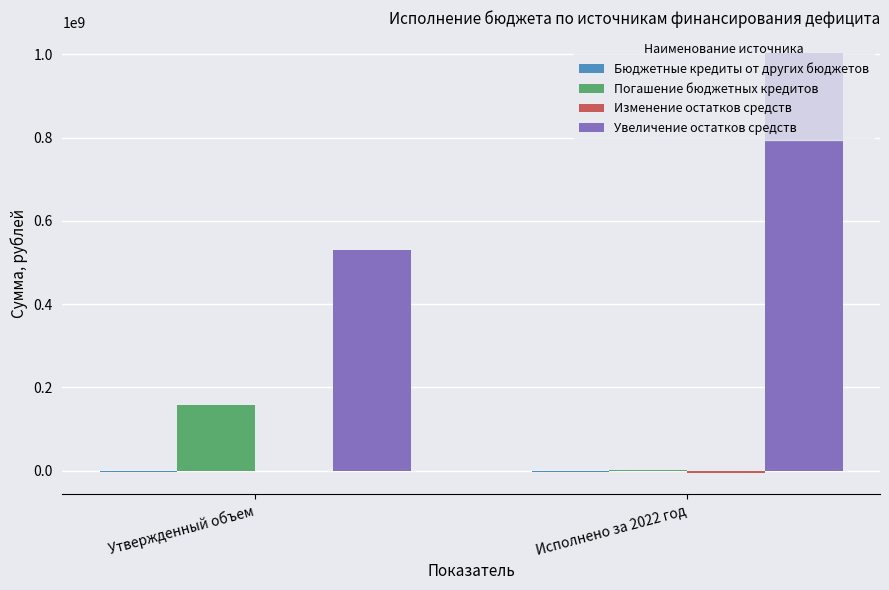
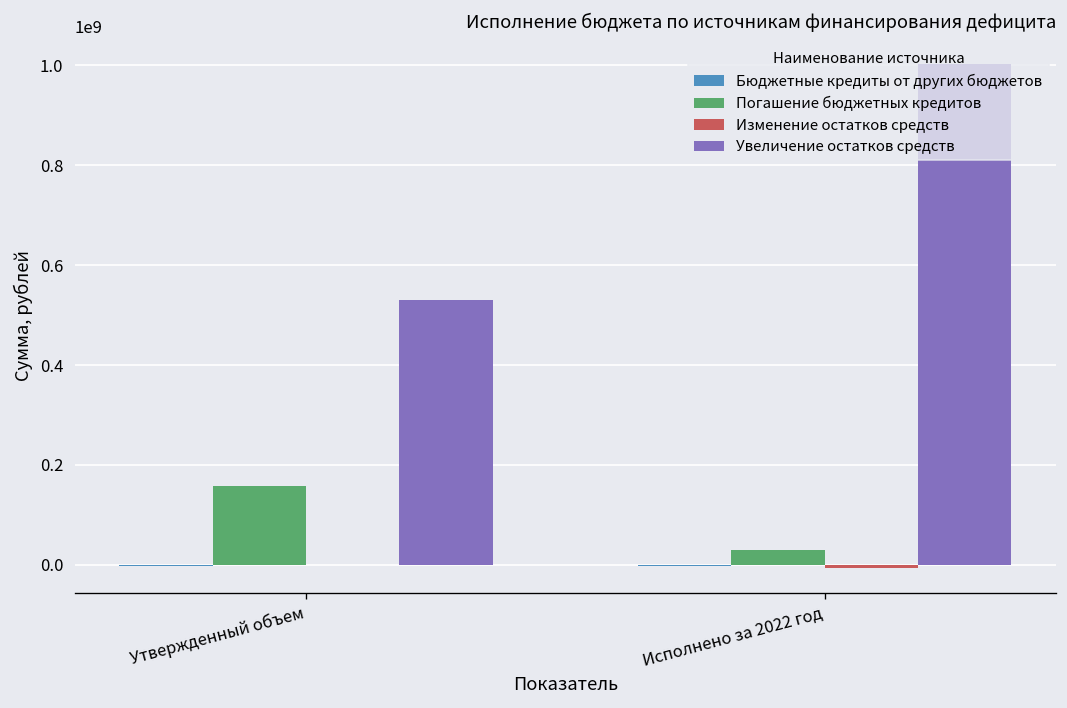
Погашение бюджетных кредитов, Исполнено за 2022 год: 0 -> 30000000
